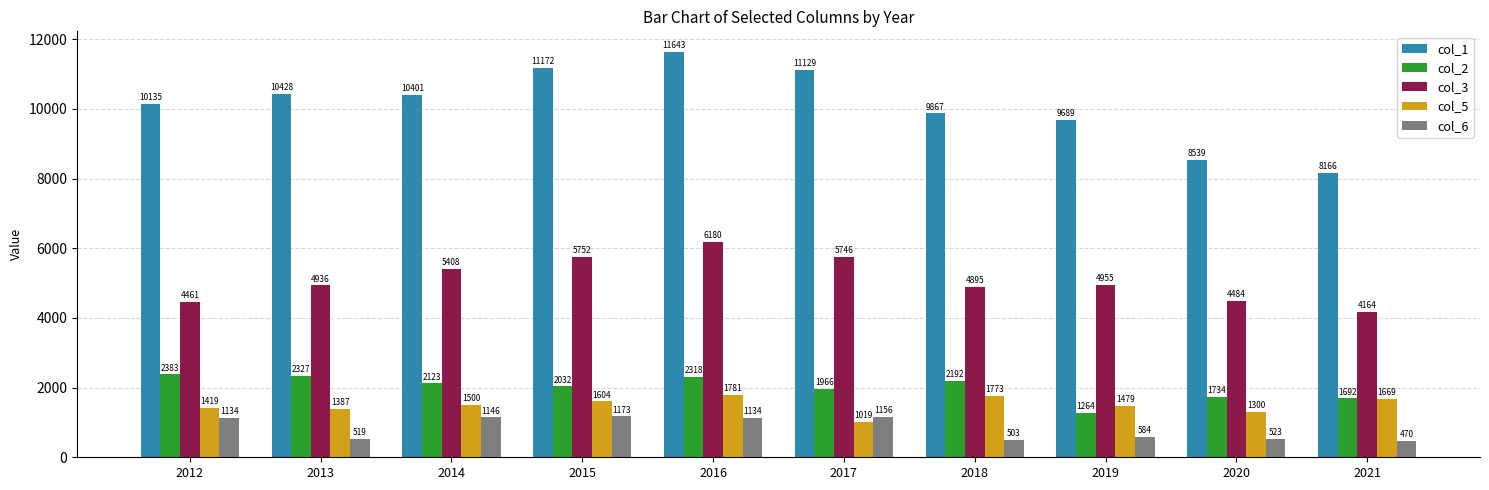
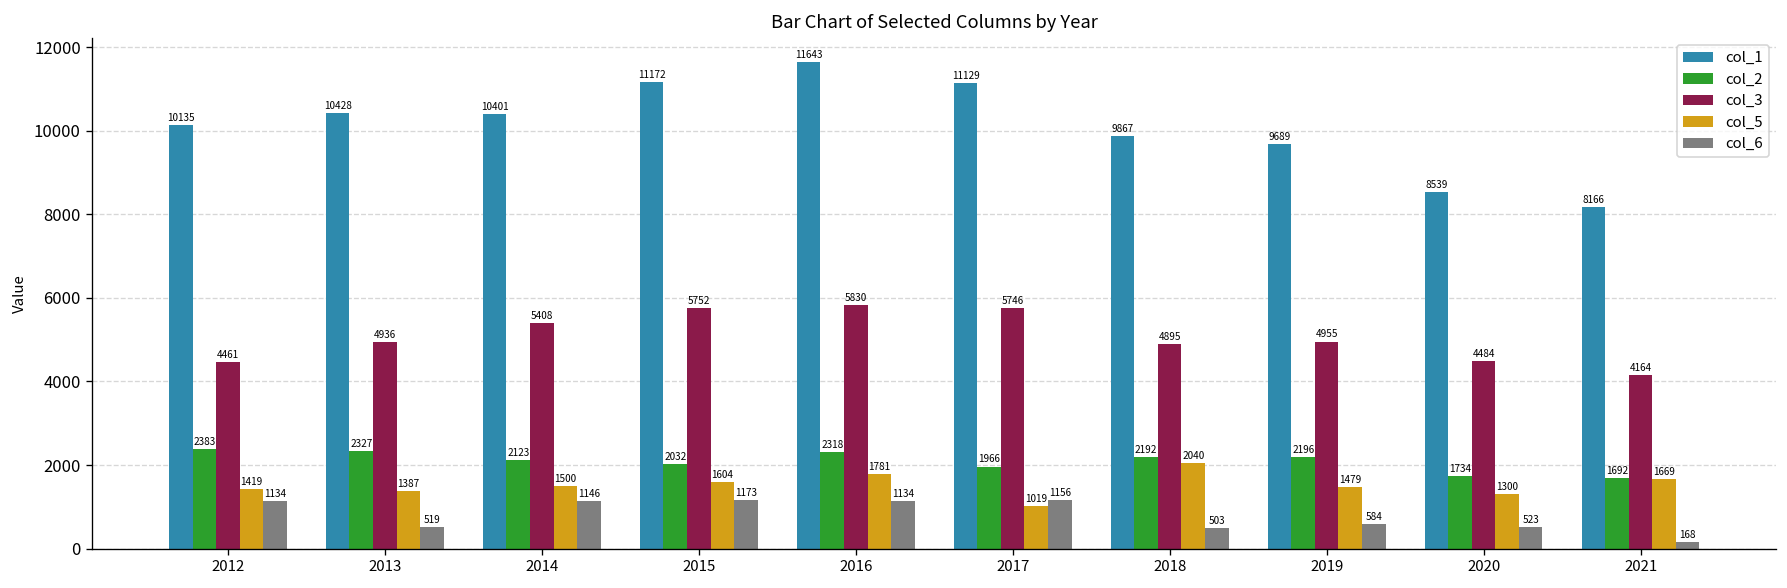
col_3, 2016: 6180 -> 5830
col_5, 2018: 1773 -> 2040
col_2, 2019: 1264 -> 2196
col_6, 2021: 470 -> 168
